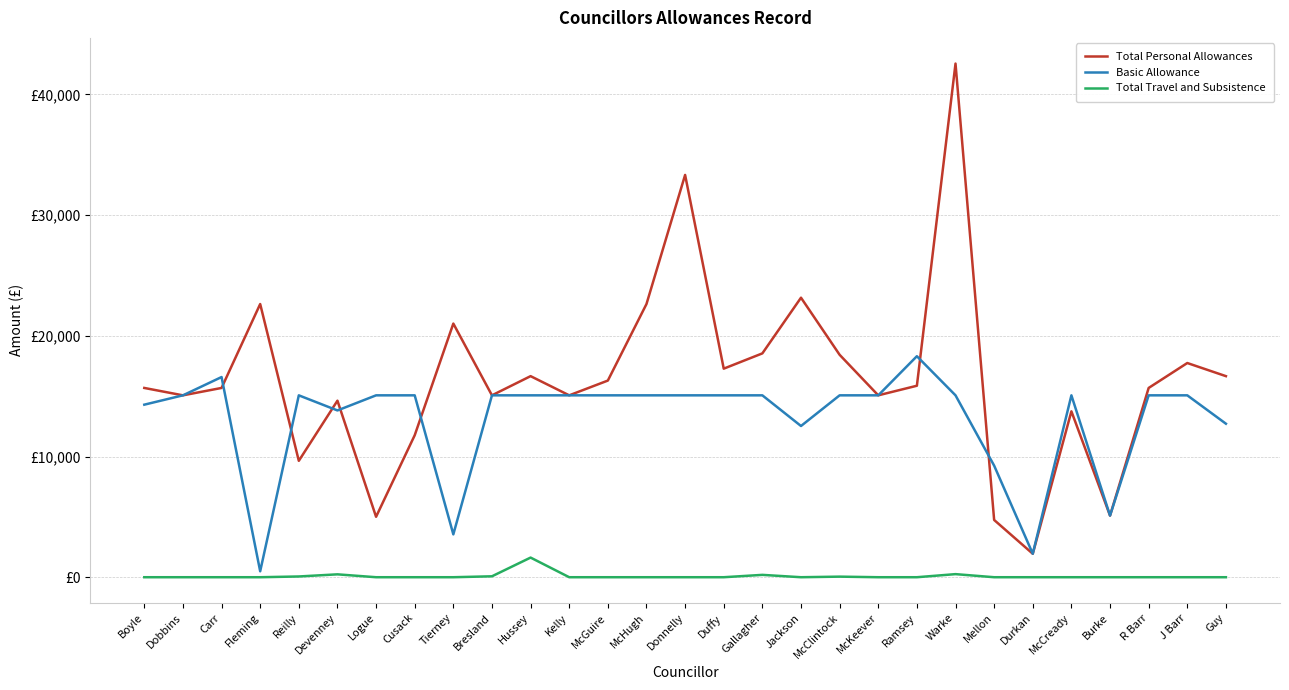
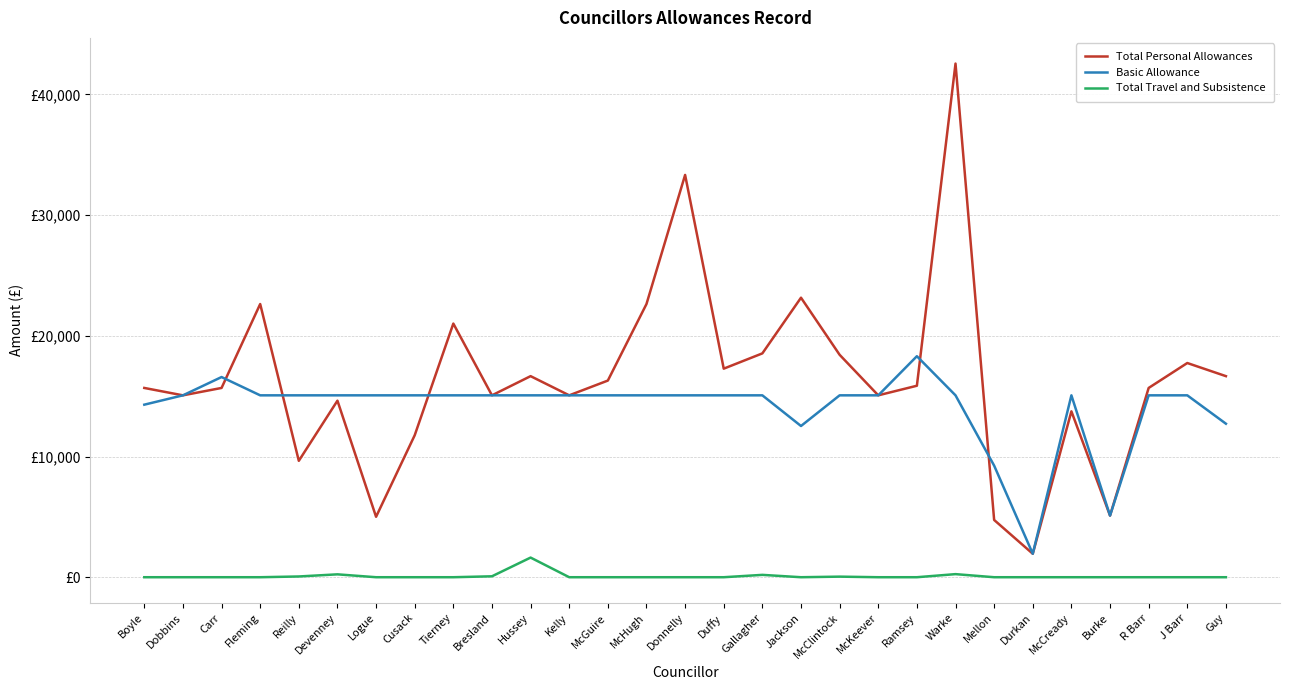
Basic Allowance, Fleming: £500 -> £15,100
Basic Allowance, Devenney: £13,800 -> £15,100
Basic Allowance, Tierney: £3,600 -> £15,100
